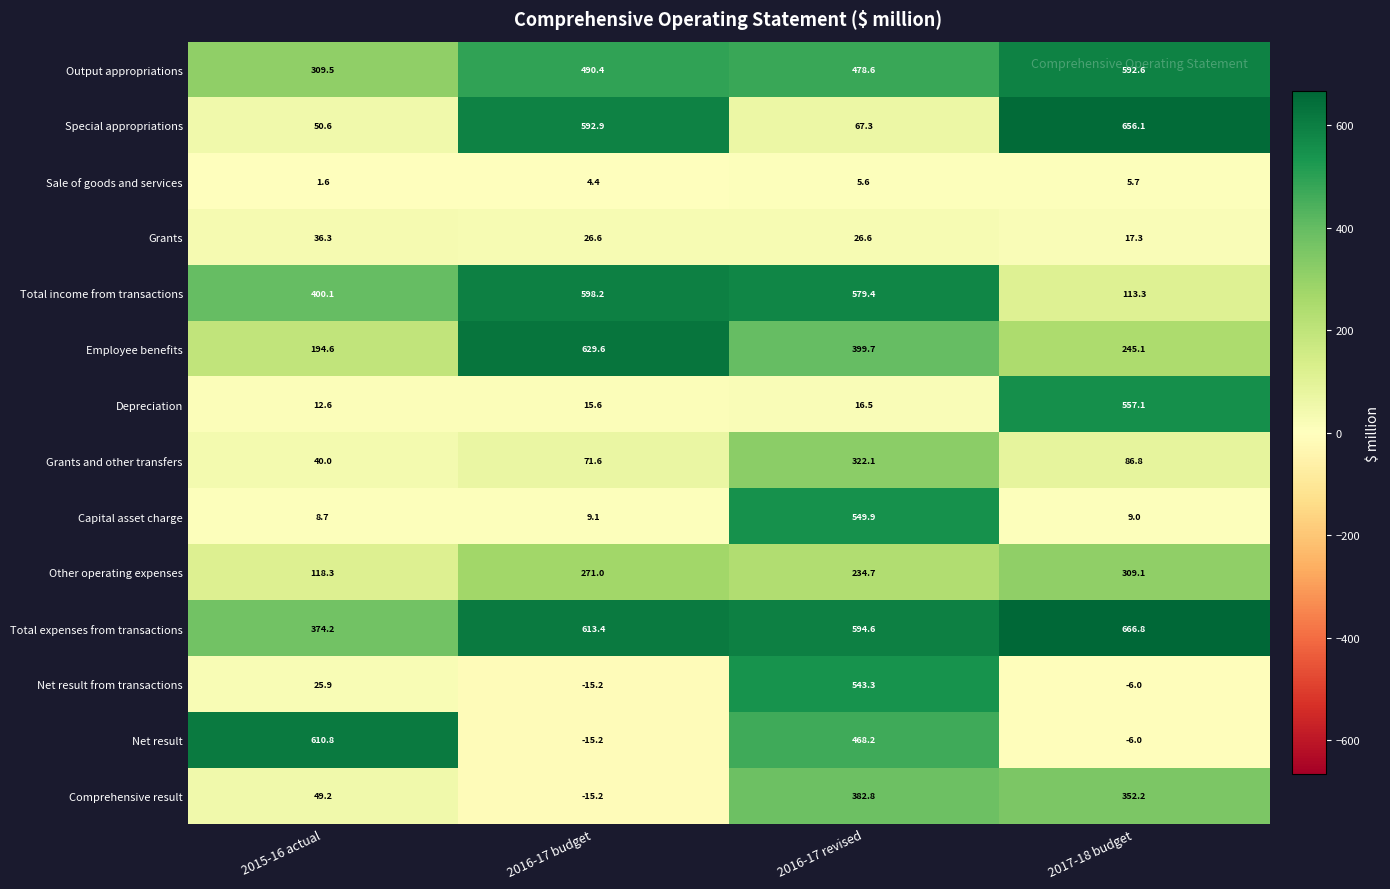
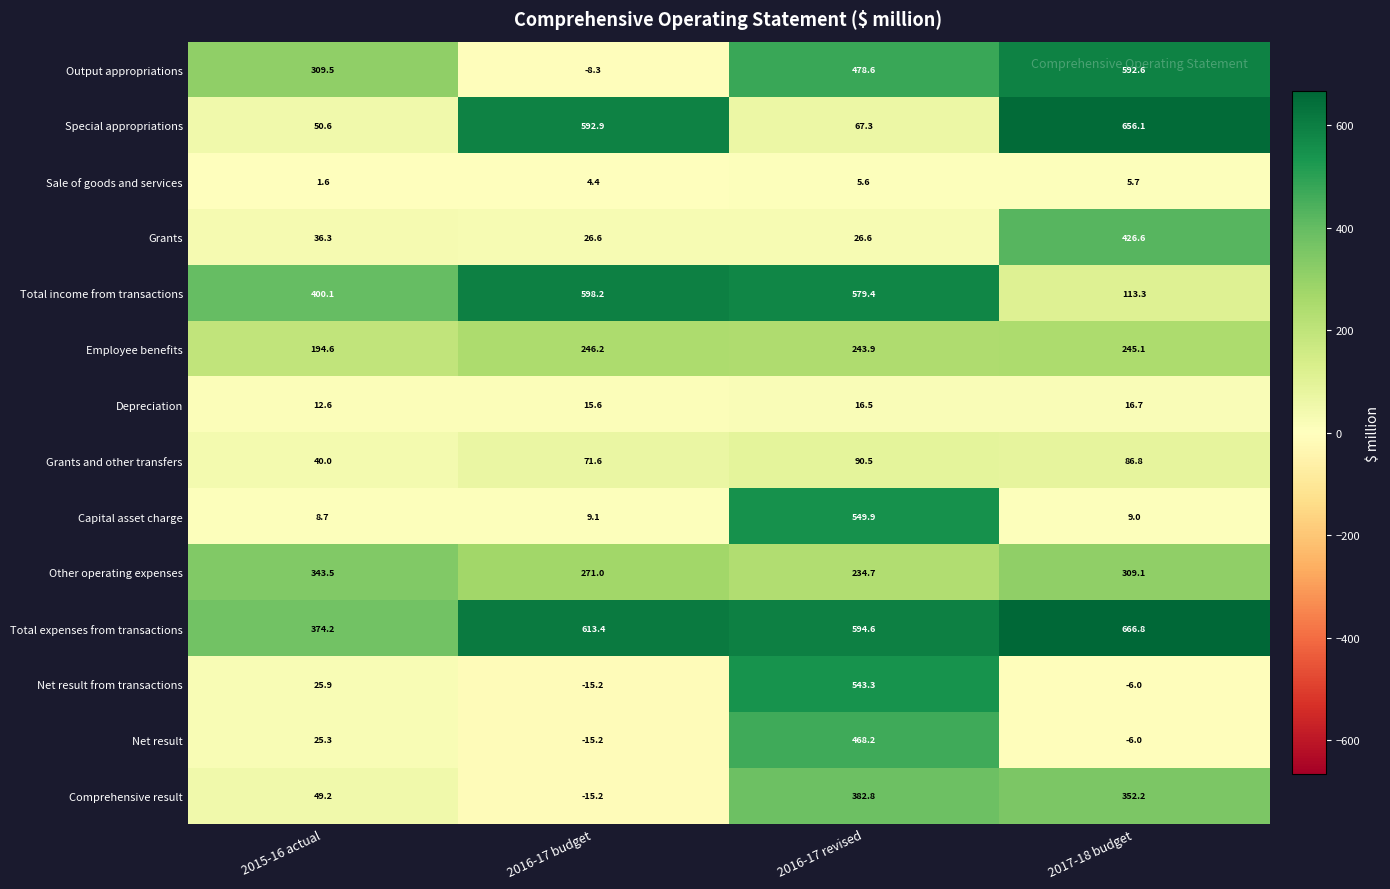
Output appropriations, 2016-17 budget: 490.4 -> -8.3
Grants, 2017-18 budget: 17.3 -> 426.6
Employee benefits, 2016-17 budget: 629.6 -> 246.2
Employee benefits, 2016-17 revised: 399.7 -> 243.9
Depreciation, 2017-18 budget: 557.1 -> 16.7
Grants and other transfers, 2016-17 revised: 322.1 -> 90.5
Other operating expenses, 2015-16 actual: 118.3 -> 343.5
Net result, 2015-16 actual: 610.8 -> 25.3
